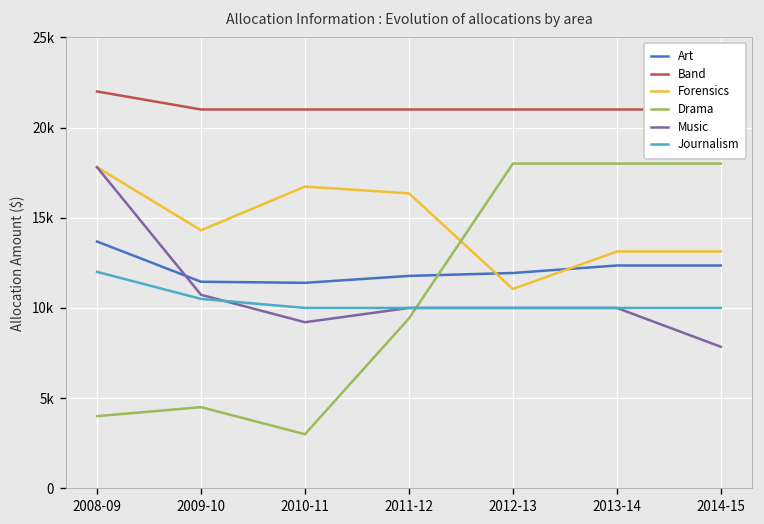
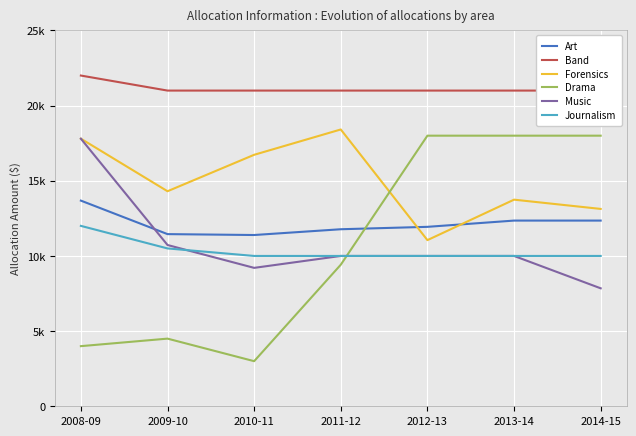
Forensics, 2011-12: 16400 -> 18400
Forensics, 2013-14: 13100 -> 13700
